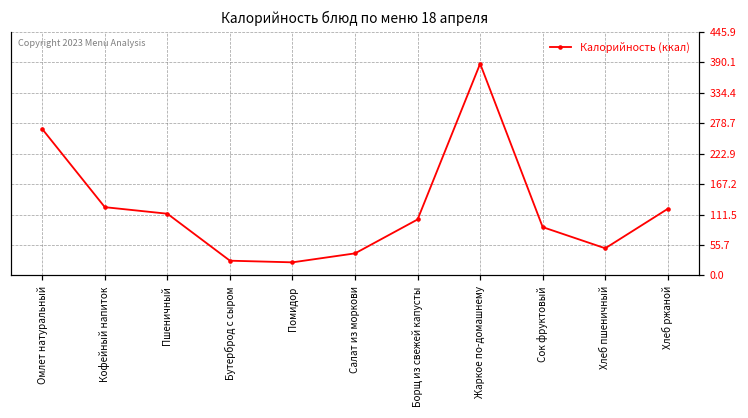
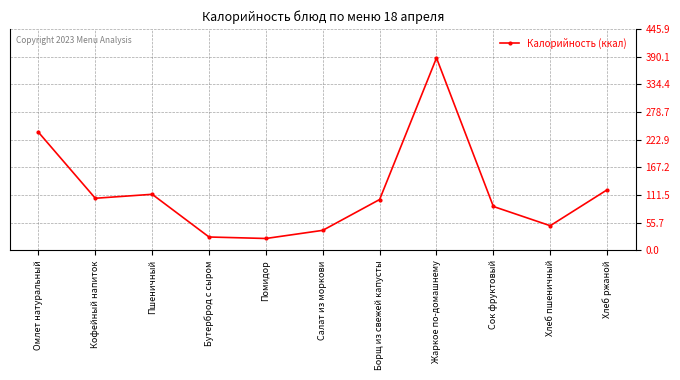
Омлет натуральный: 270 -> 240
Кофейный напиток: 130 -> 110
